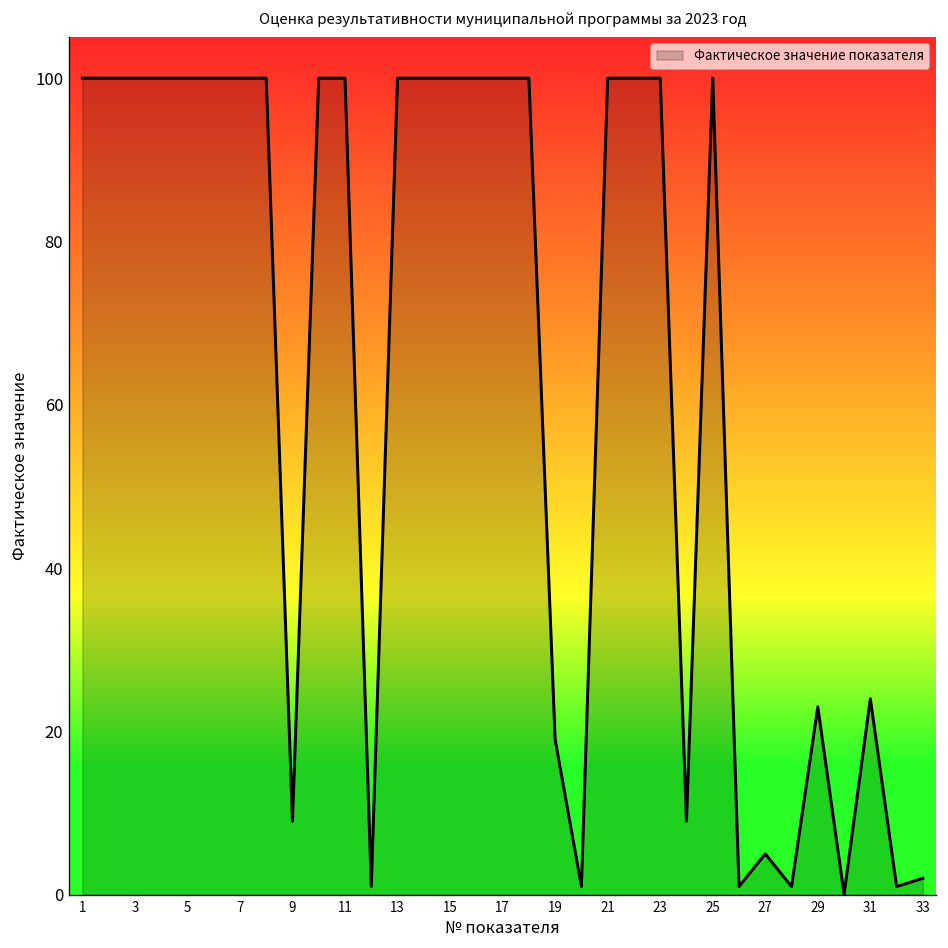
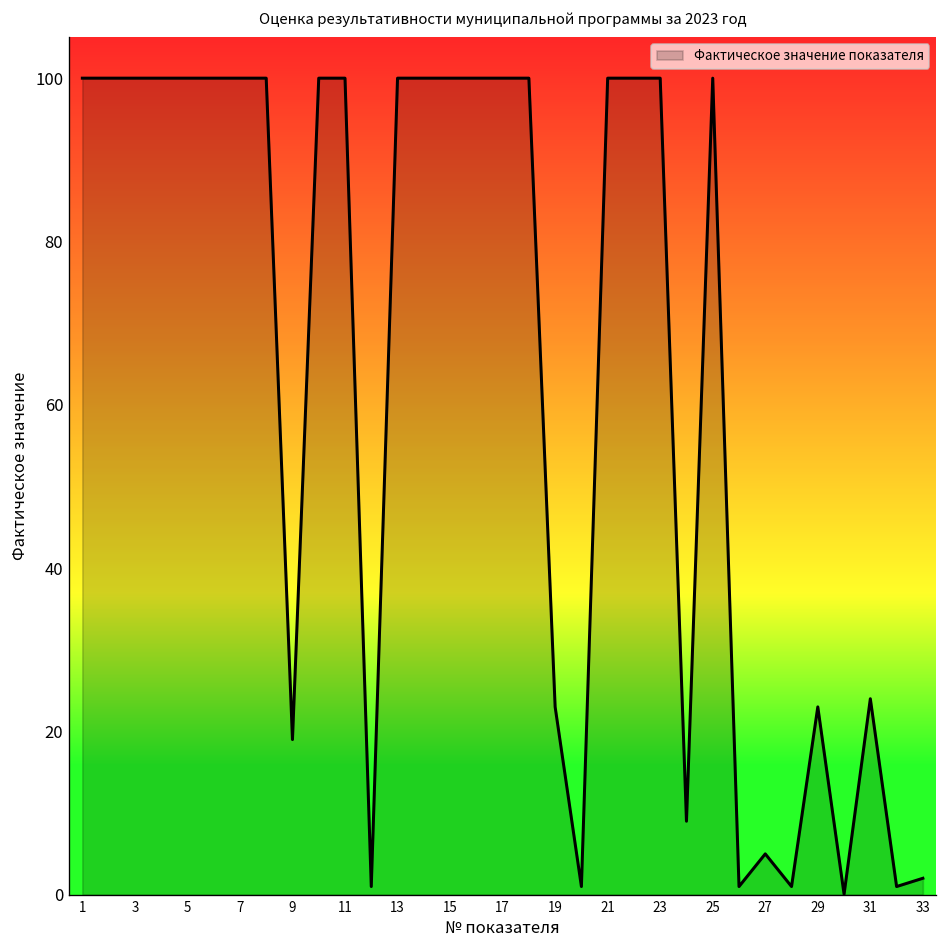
9: 9 -> 19
19: 19 -> 23
